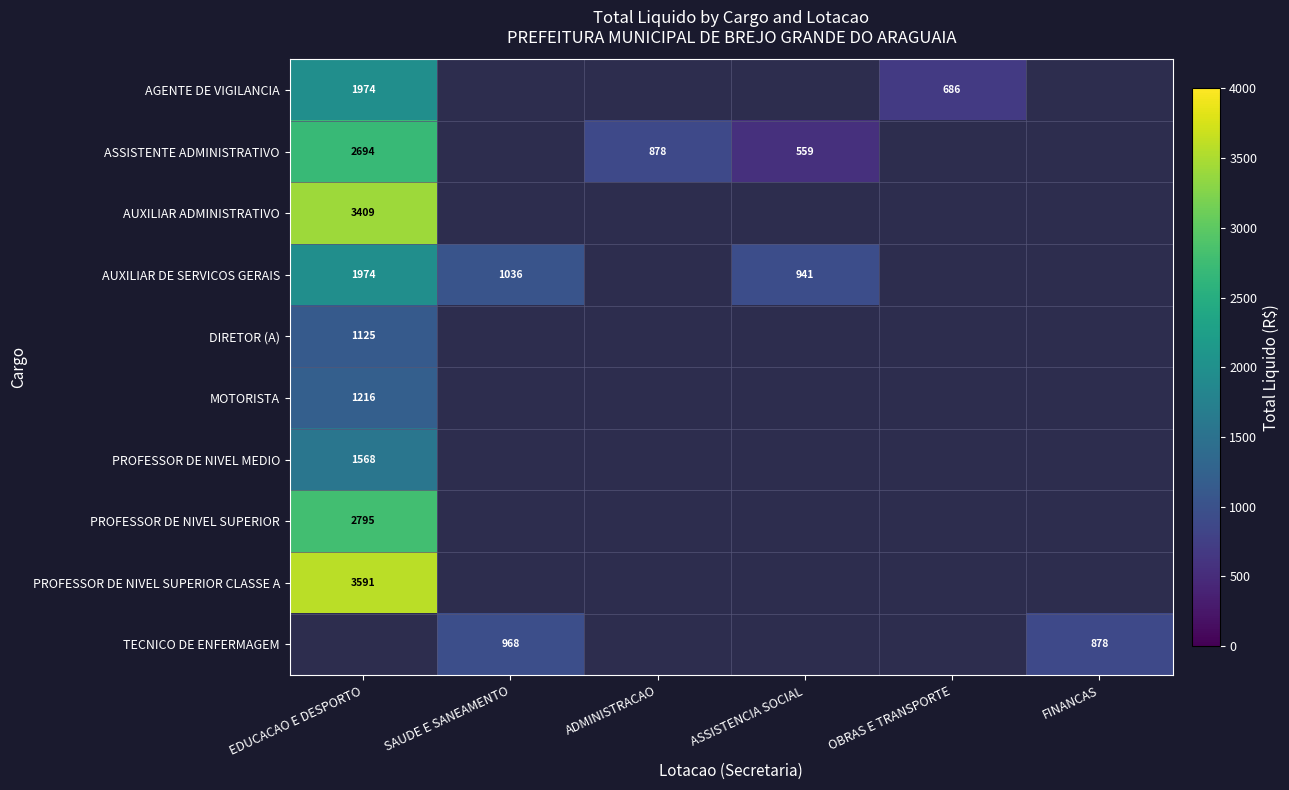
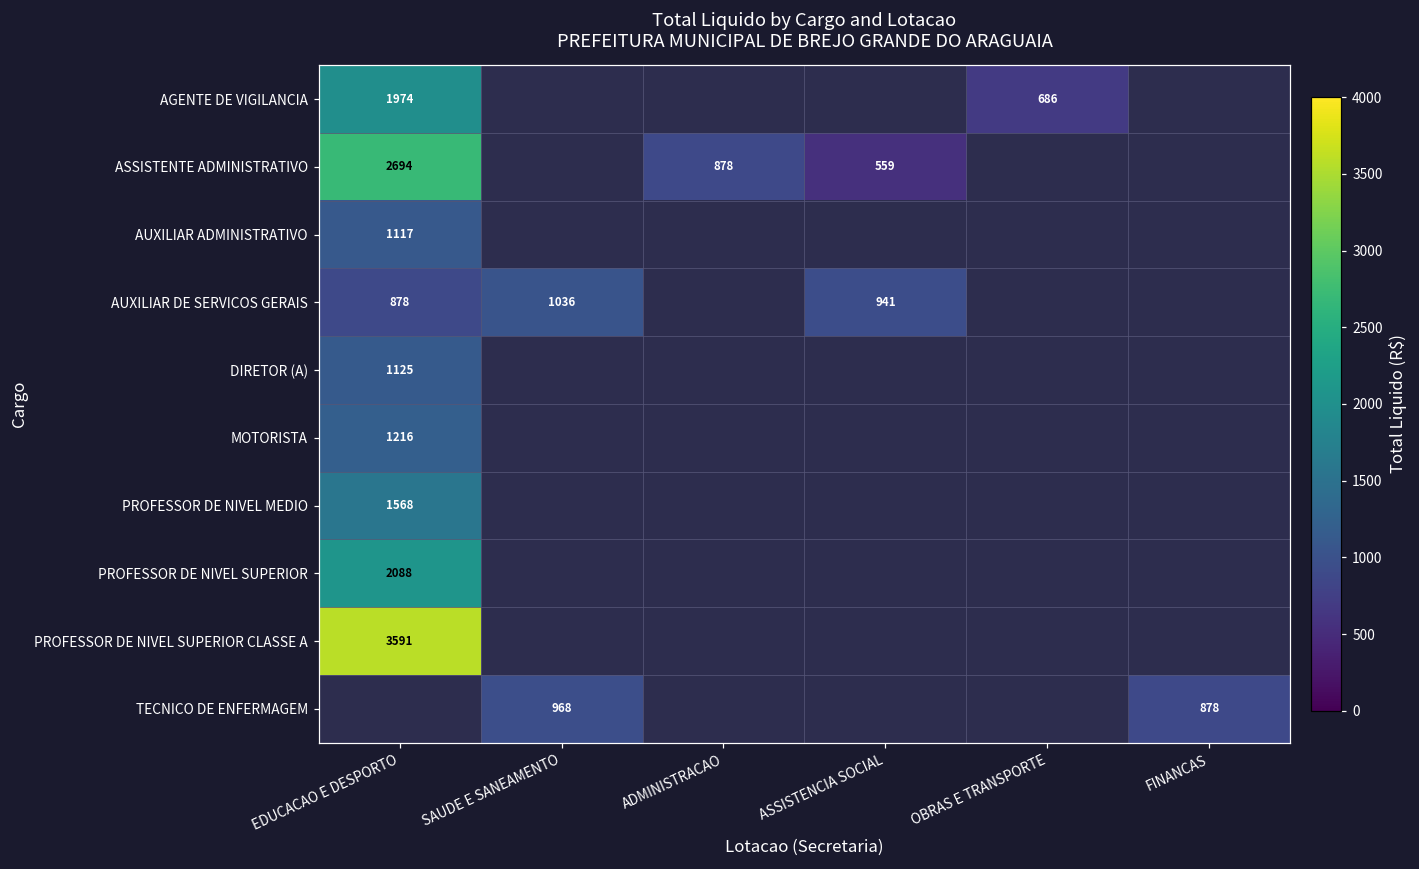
AUXILIAR ADMINISTRATIVO, EDUCACAO E DESPORTO: 3409 -> 1117
AUXILIAR DE SERVICOS GERAIS, EDUCACAO E DESPORTO: 1974 -> 878
PROFESSOR DE NIVEL SUPERIOR, EDUCACAO E DESPORTO: 2795 -> 2088
